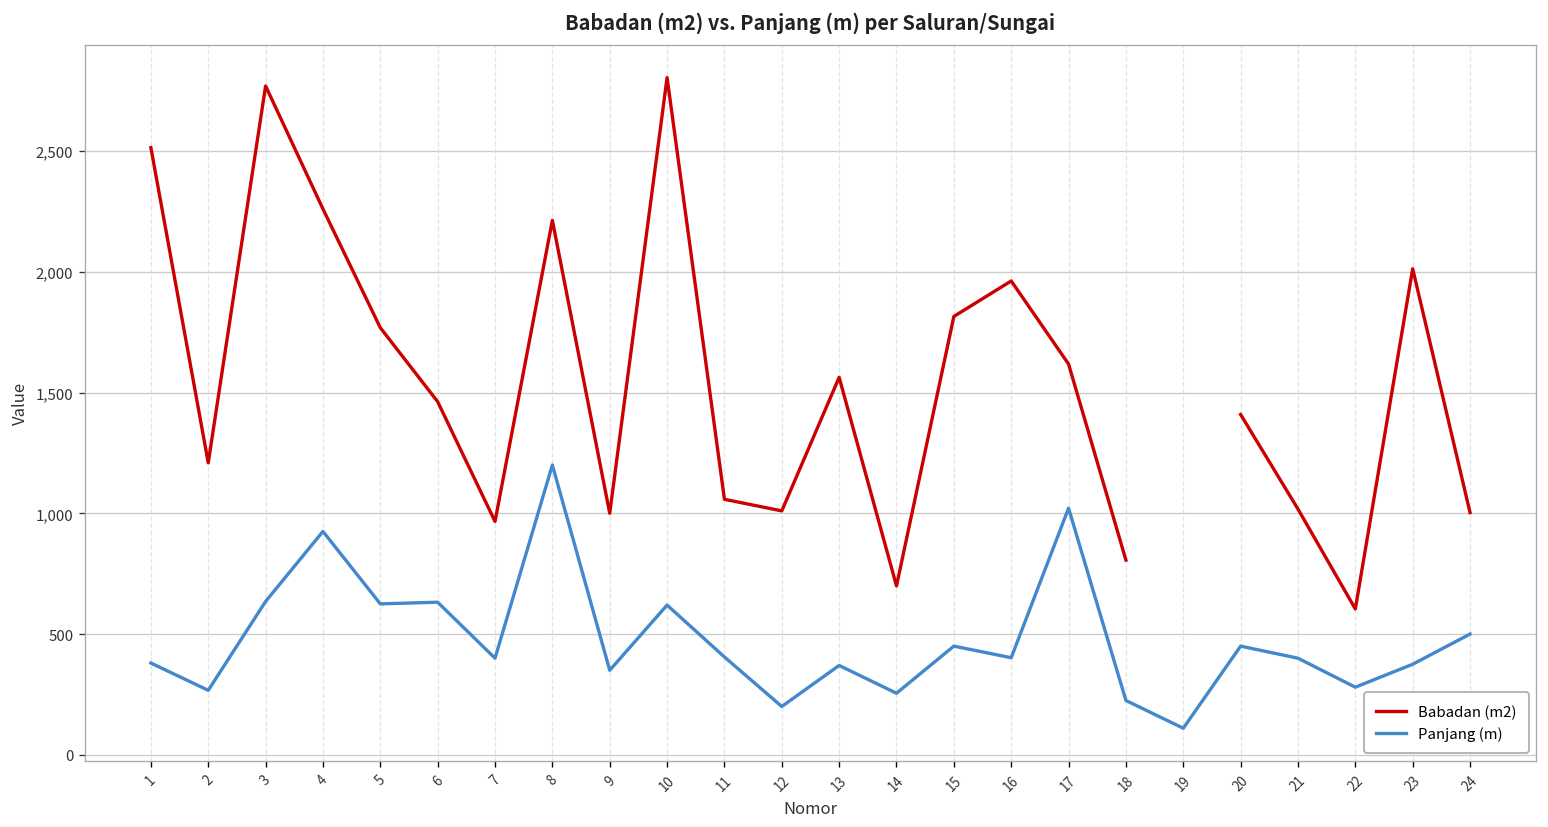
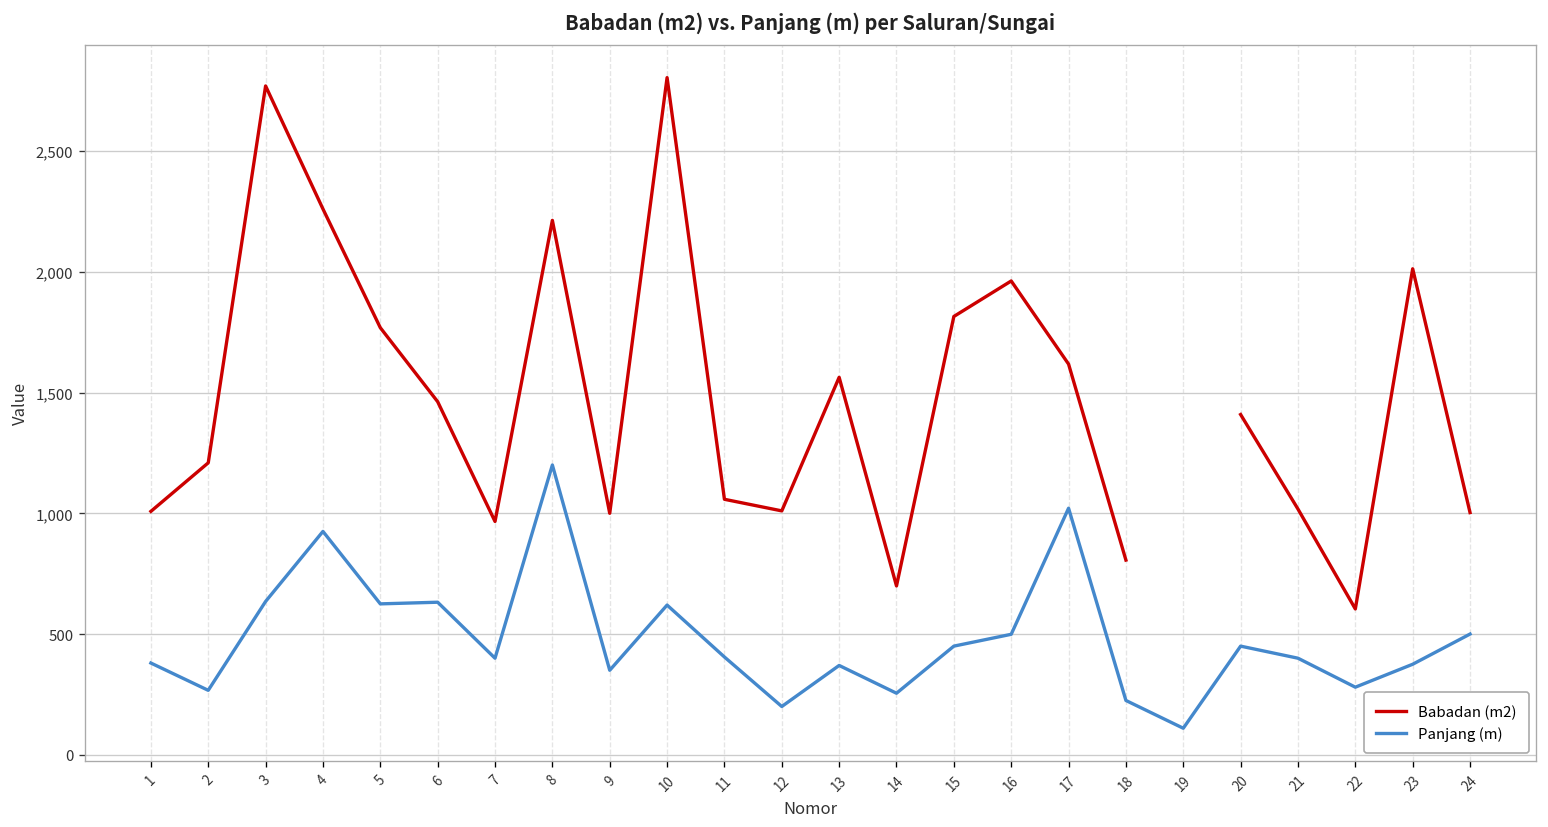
Babadan (m2), 1: 2,510 -> 1,010
Panjang (m), 16: 400 -> 500
